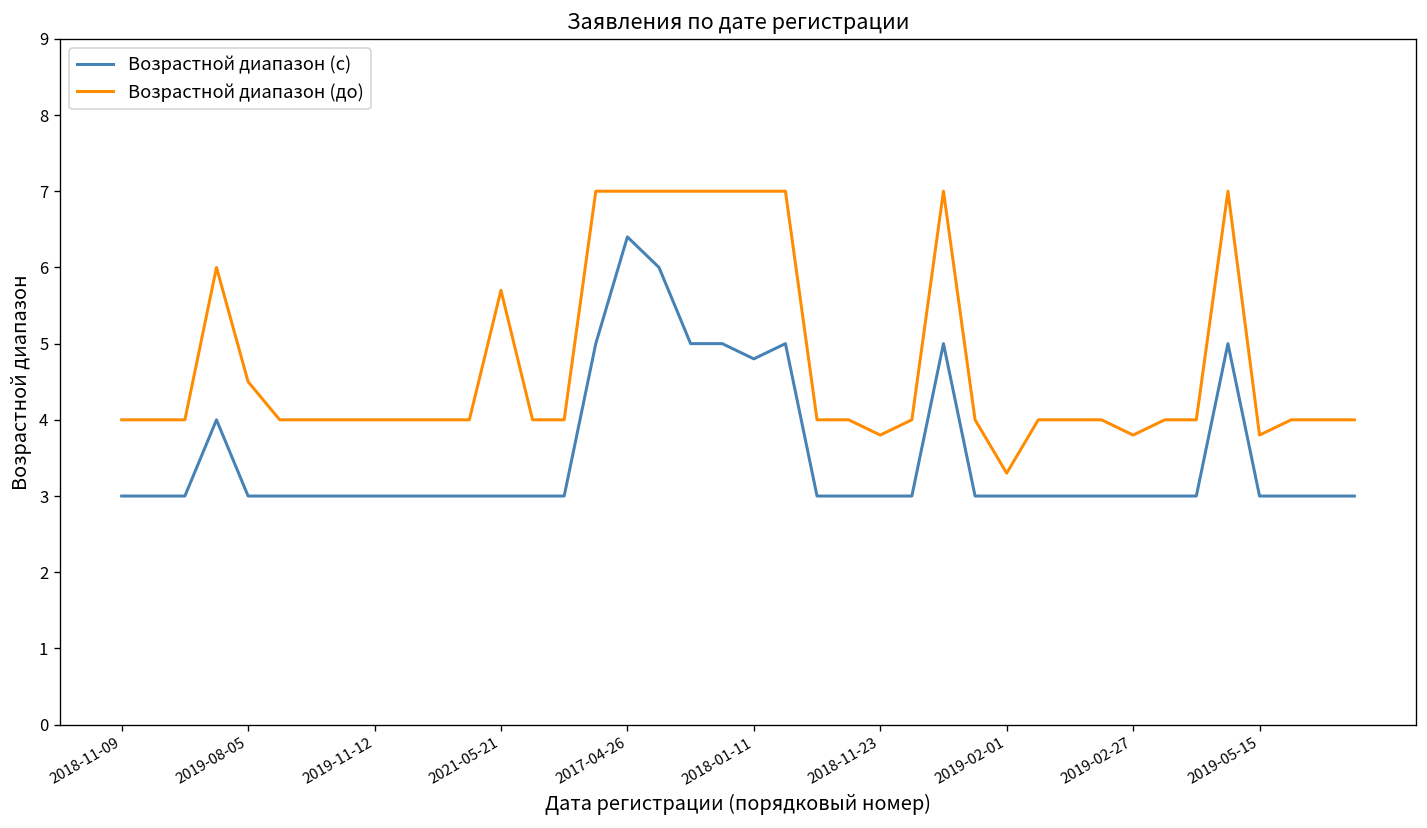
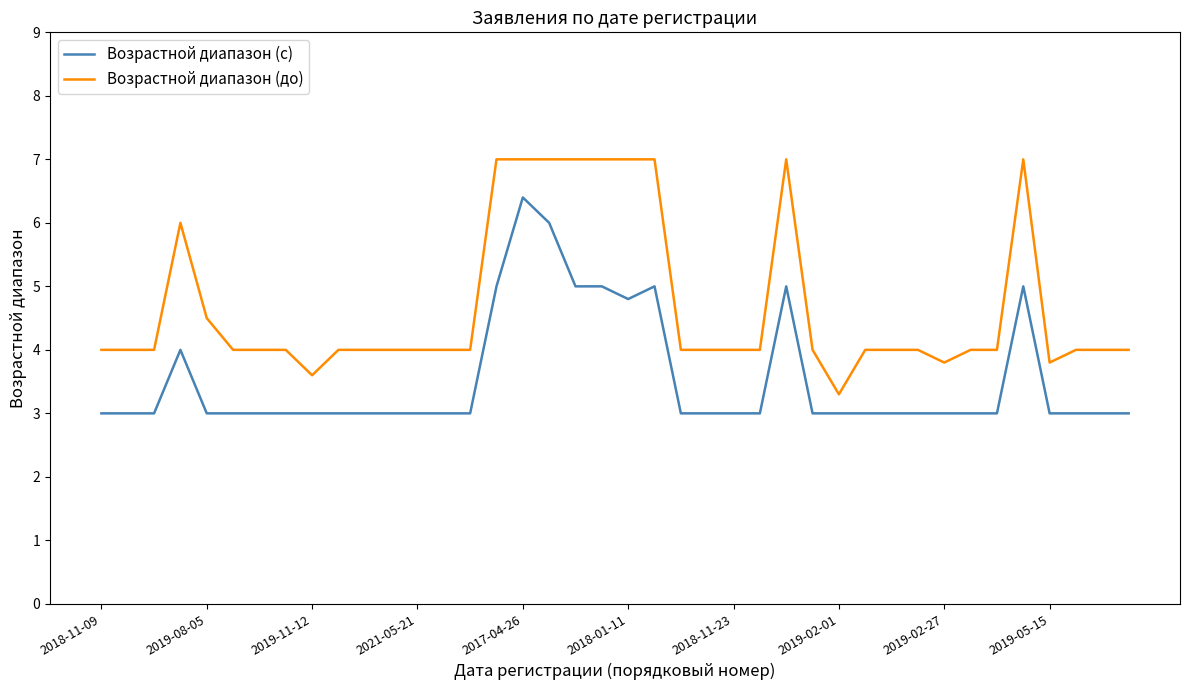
Возрастной диапазон (до), 2019-11-12: 4.0 -> 3.6
Возрастной диапазон (до), 2021-05-21: 5.7 -> 4.0
Возрастной диапазон (до), 2018-11-23: 3.8 -> 4.0
